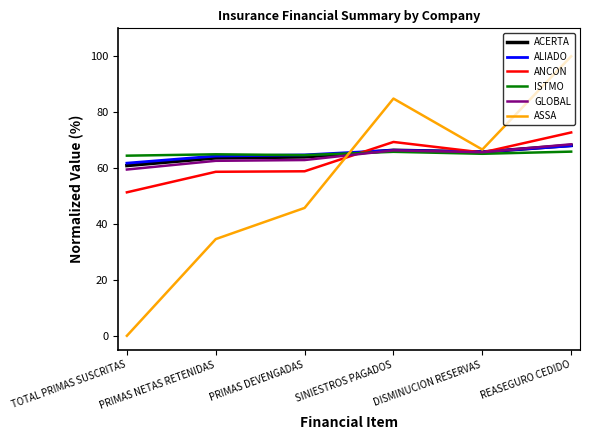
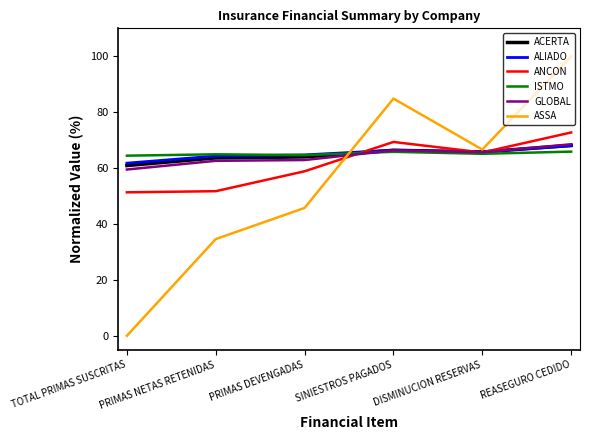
ANCON, PRIMAS NETAS RETENIDAS: 59 -> 52
